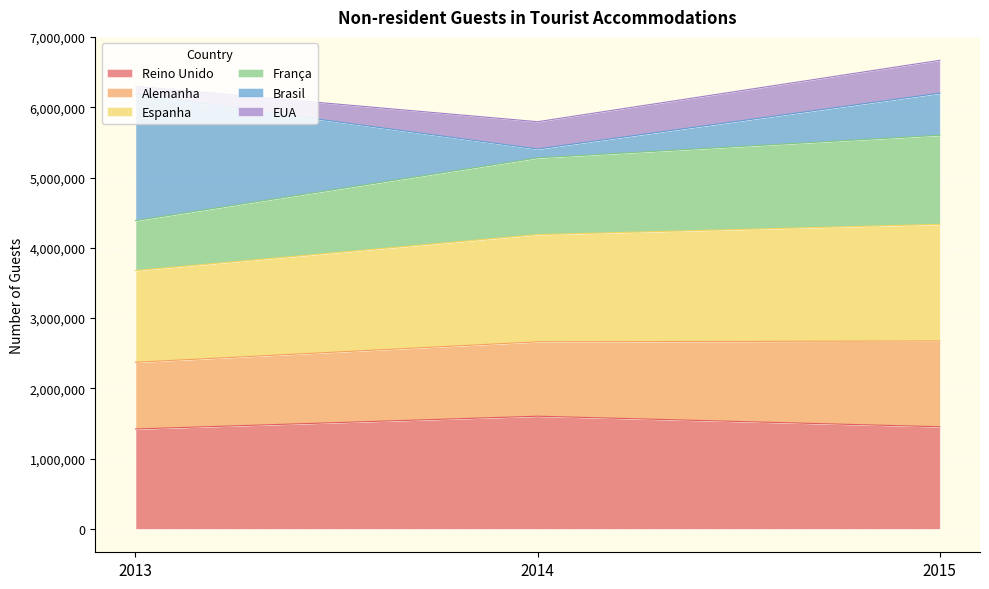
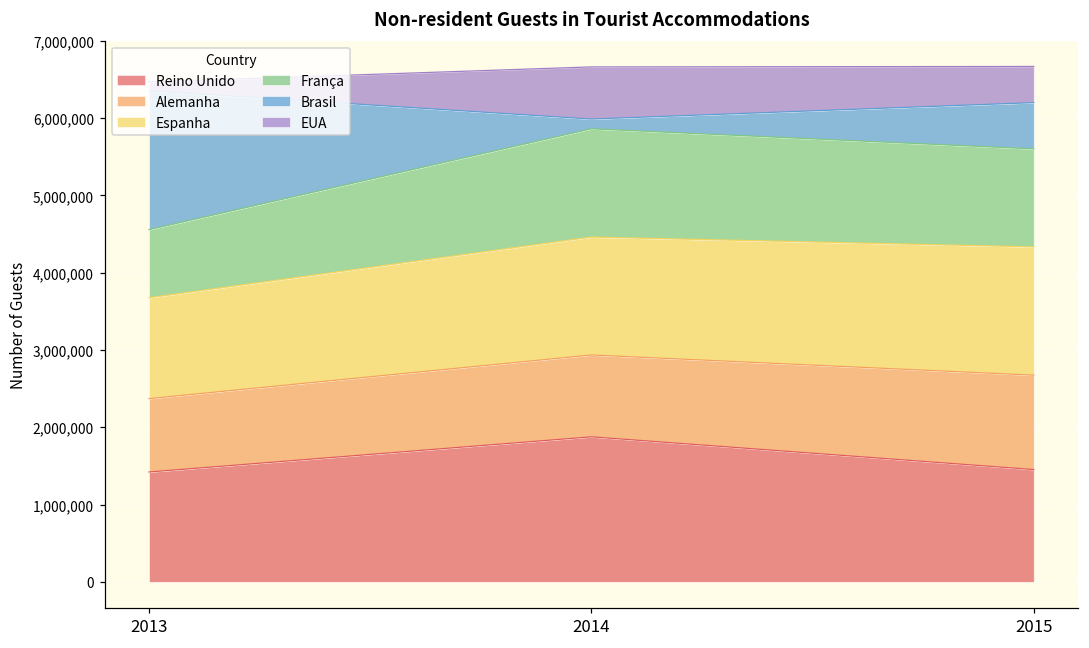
França, 2013: 700,000 -> 900,000
Reino Unido, 2014: 1,600,000 -> 1,900,000
França, 2014: 1,100,000 -> 1,400,000
EUA, 2014: 400,000 -> 700,000
